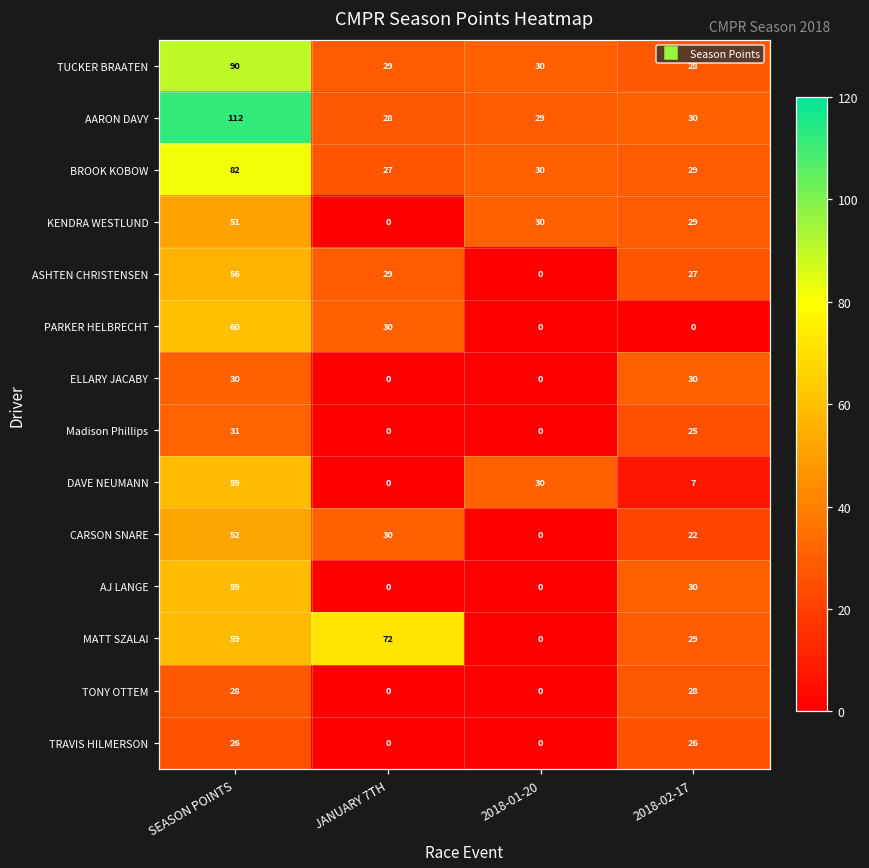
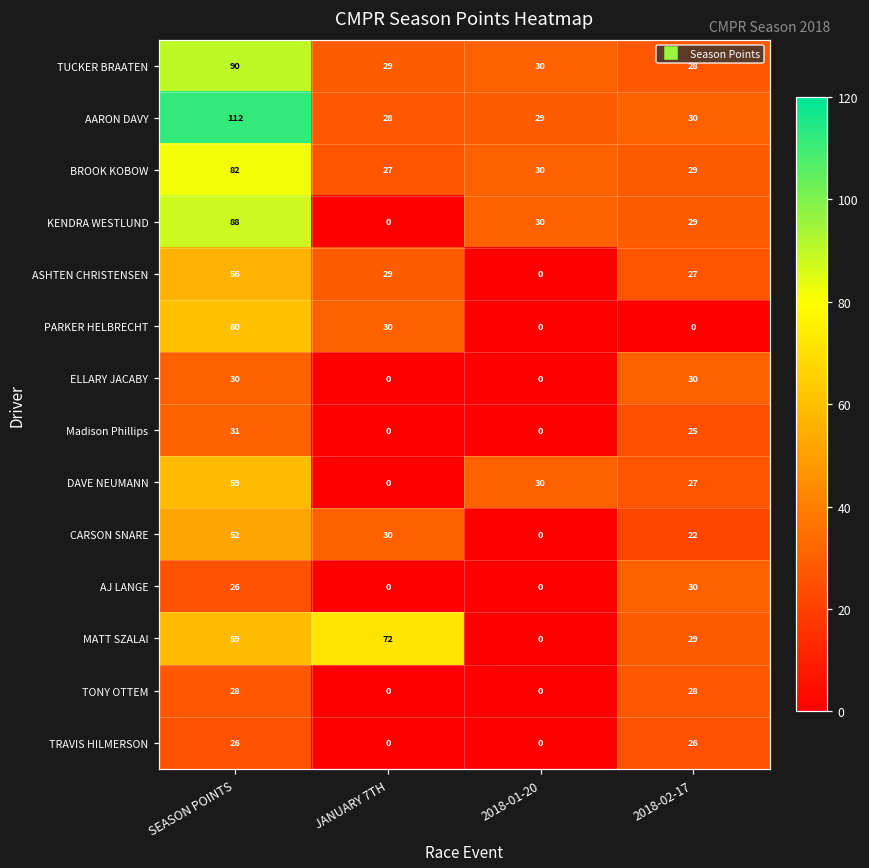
KENDRA WESTLUND, SEASON POINTS: 51 -> 88
DAVE NEUMANN, 2018-02-17: 7 -> 27
AJ LANGE, SEASON POINTS: 59 -> 26
